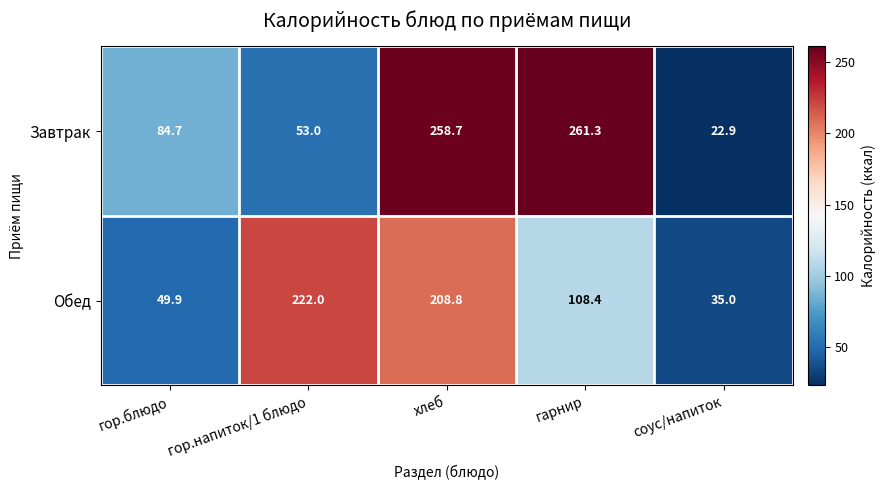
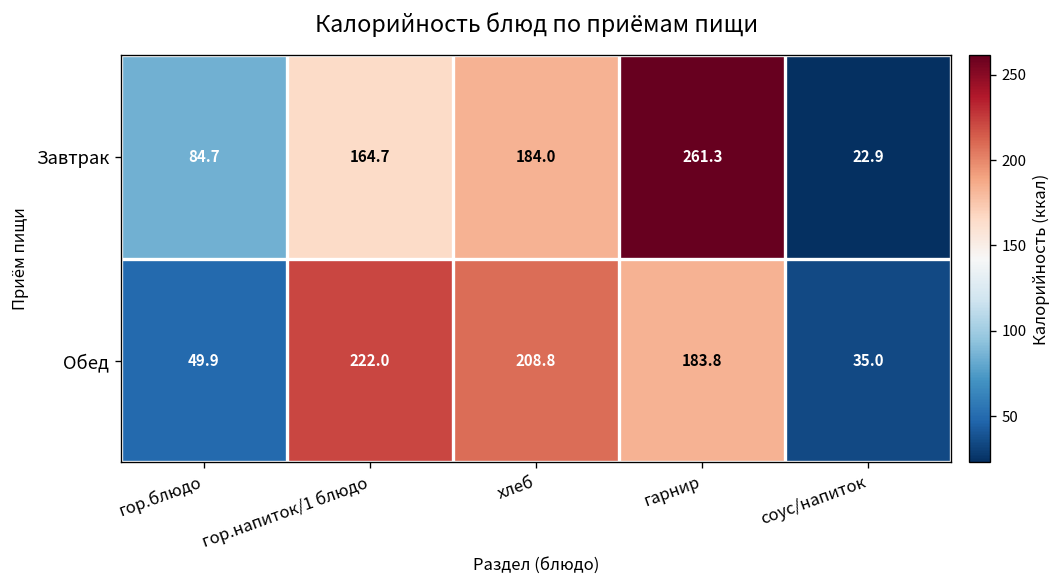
Завтрак, гор.напиток/1 блюдо: 53.0 -> 164.7
Завтрак, хлеб: 258.7 -> 184.0
Обед, гарнир: 108.4 -> 183.8
